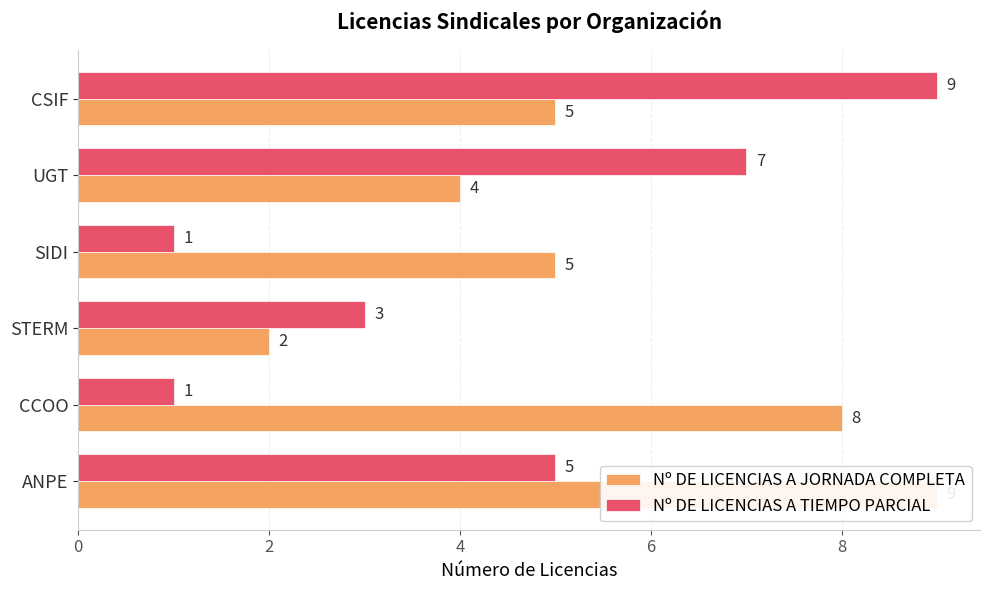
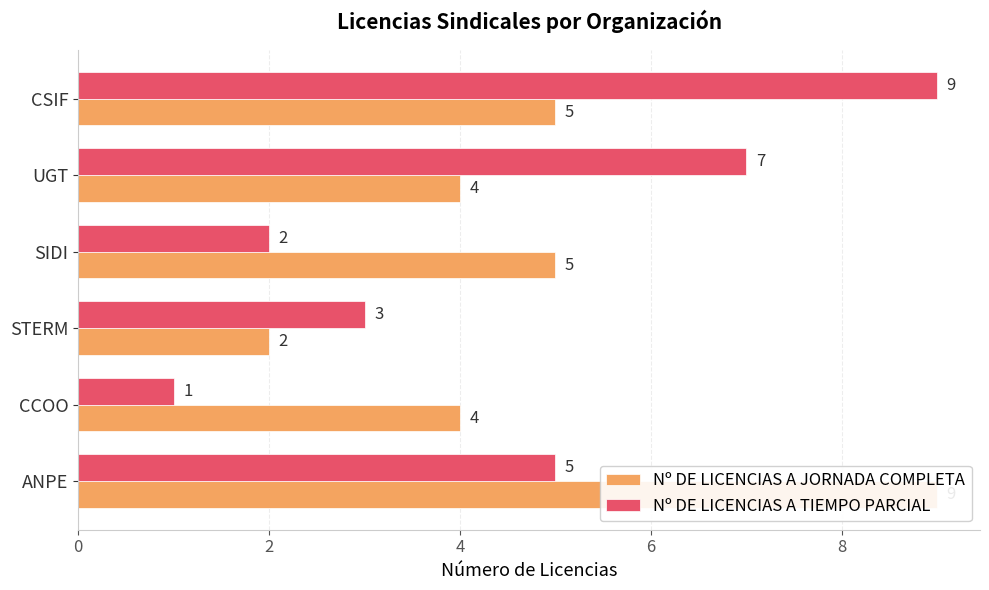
Nº DE LICENCIAS A TIEMPO PARCIAL, SIDI: 1 -> 2
Nº DE LICENCIAS A JORNADA COMPLETA, CCOO: 8 -> 4
